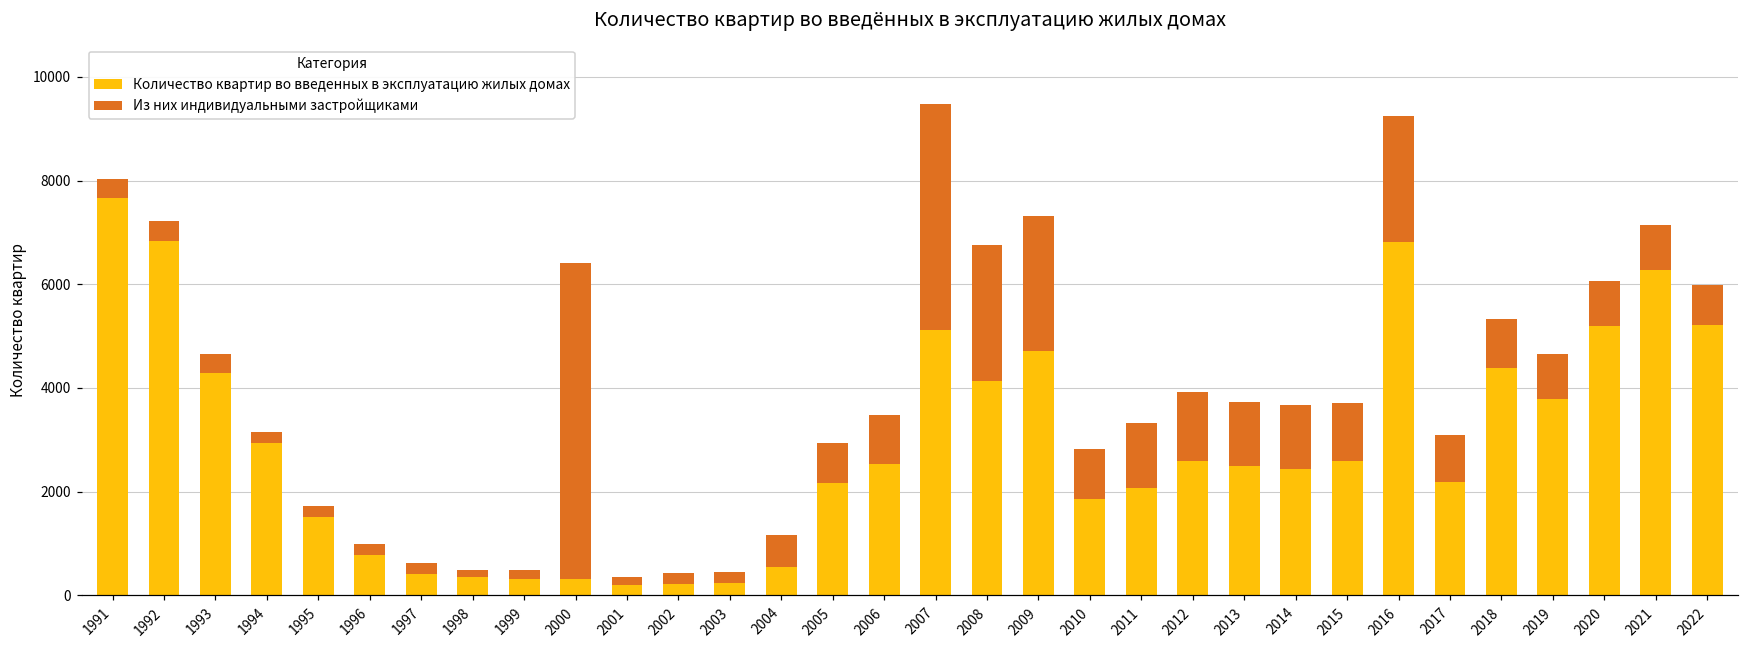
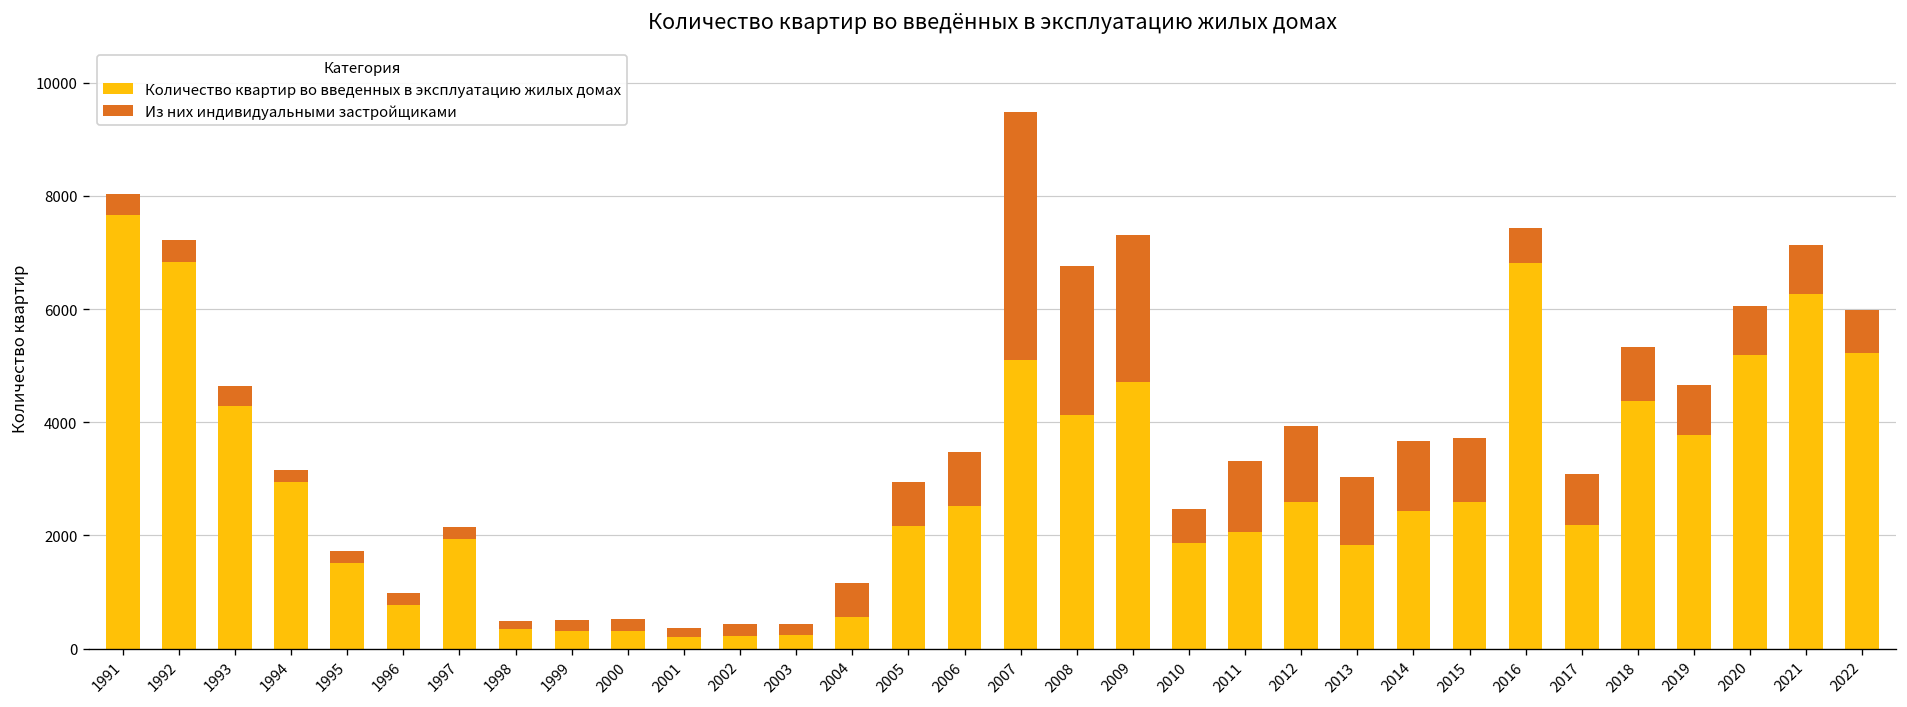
Количество квартир во введенных в эксплуатацию жилых домах, 1997: 400 -> 1900
Из них индивидуальными застройщиками, 2000: 6100 -> 200
Из них индивидуальными застройщиками, 2010: 1000 -> 600
Количество квартир во введенных в эксплуатацию жилых домах, 2013: 2500 -> 1800
Из них индивидуальными застройщиками, 2016: 2400 -> 600
